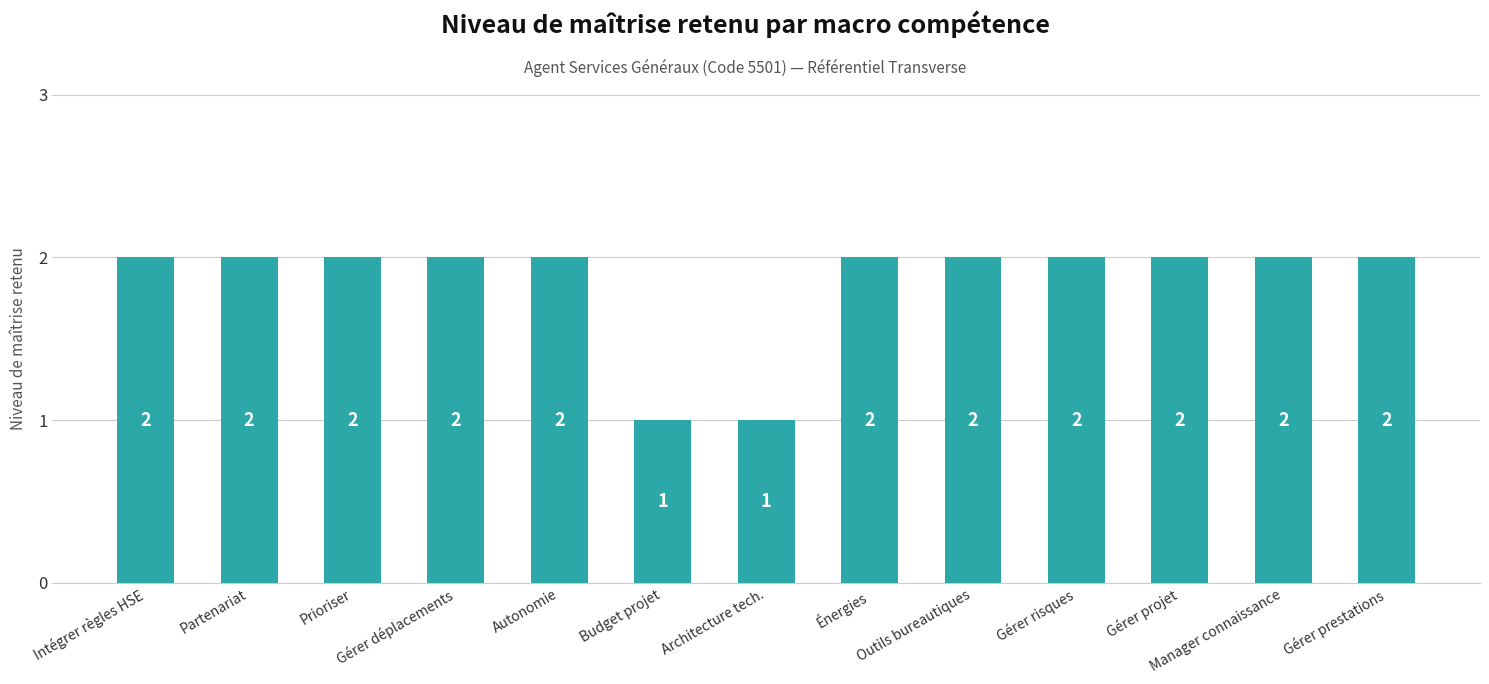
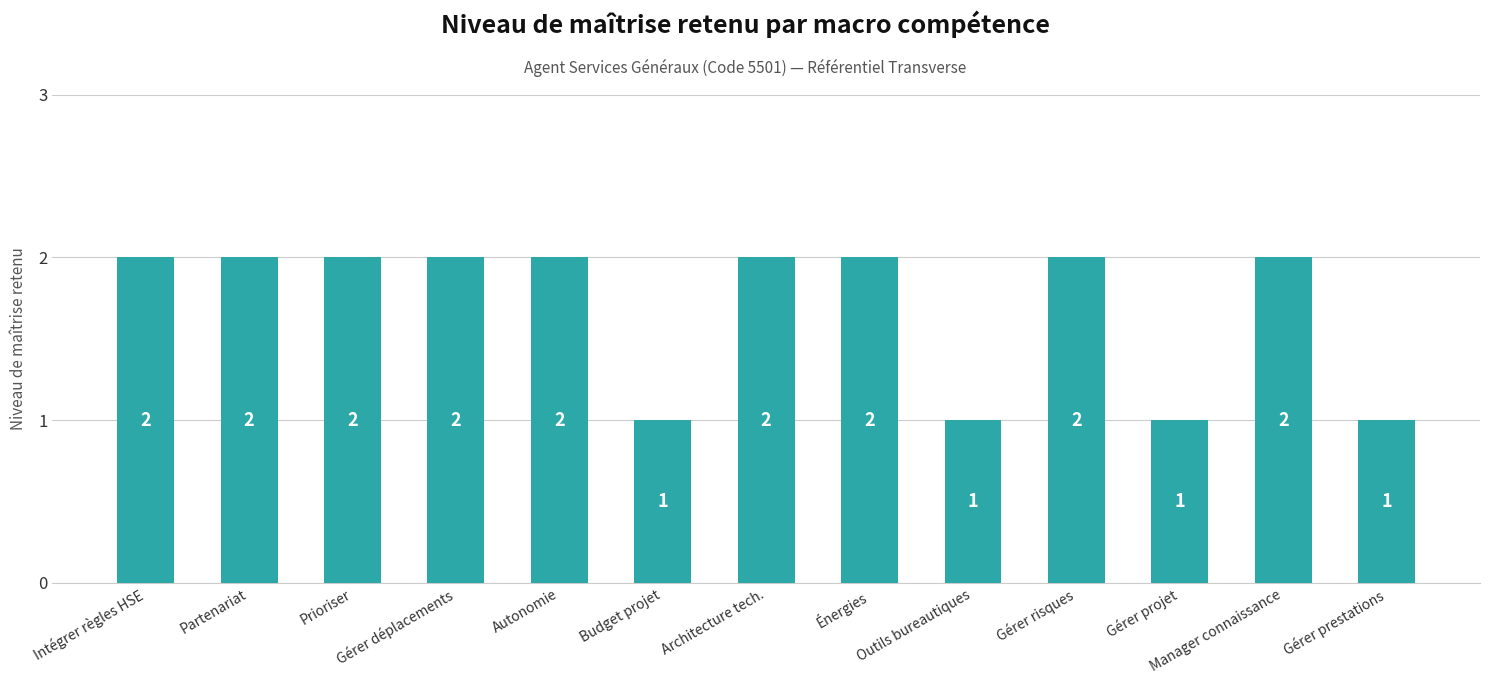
Architecture tech.: 1 -> 2
Outils bureautiques: 2 -> 1
Gérer projet: 2 -> 1
Gérer prestations: 2 -> 1
